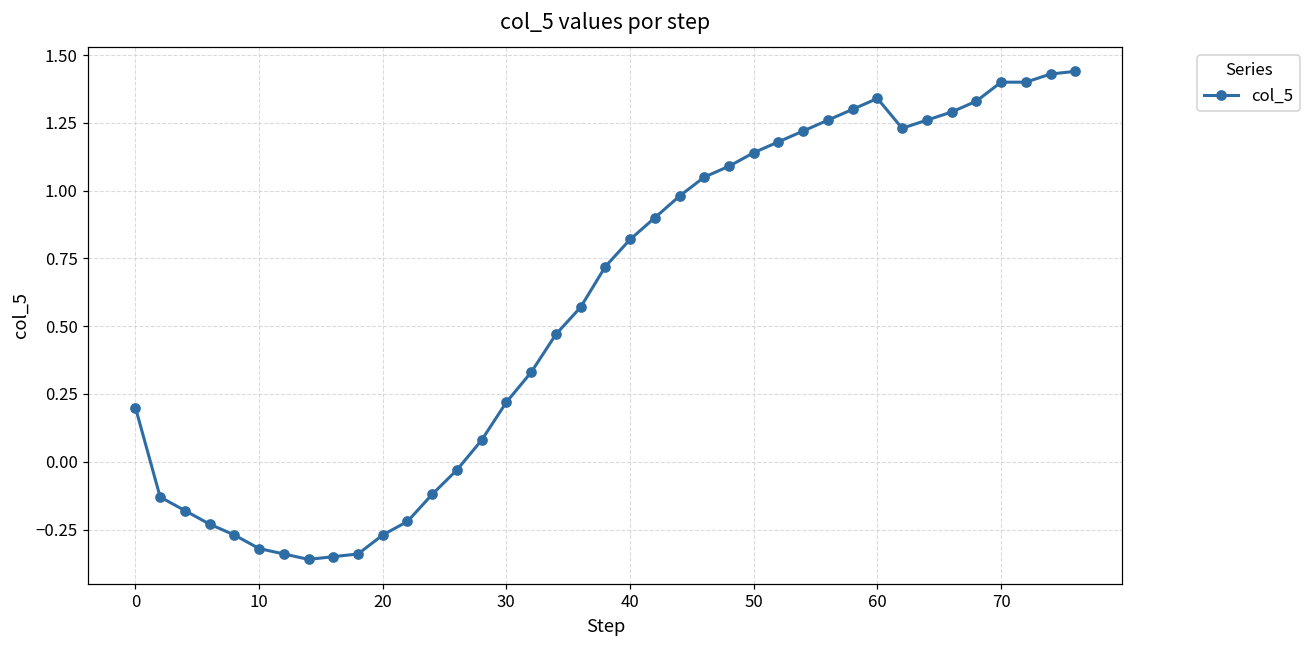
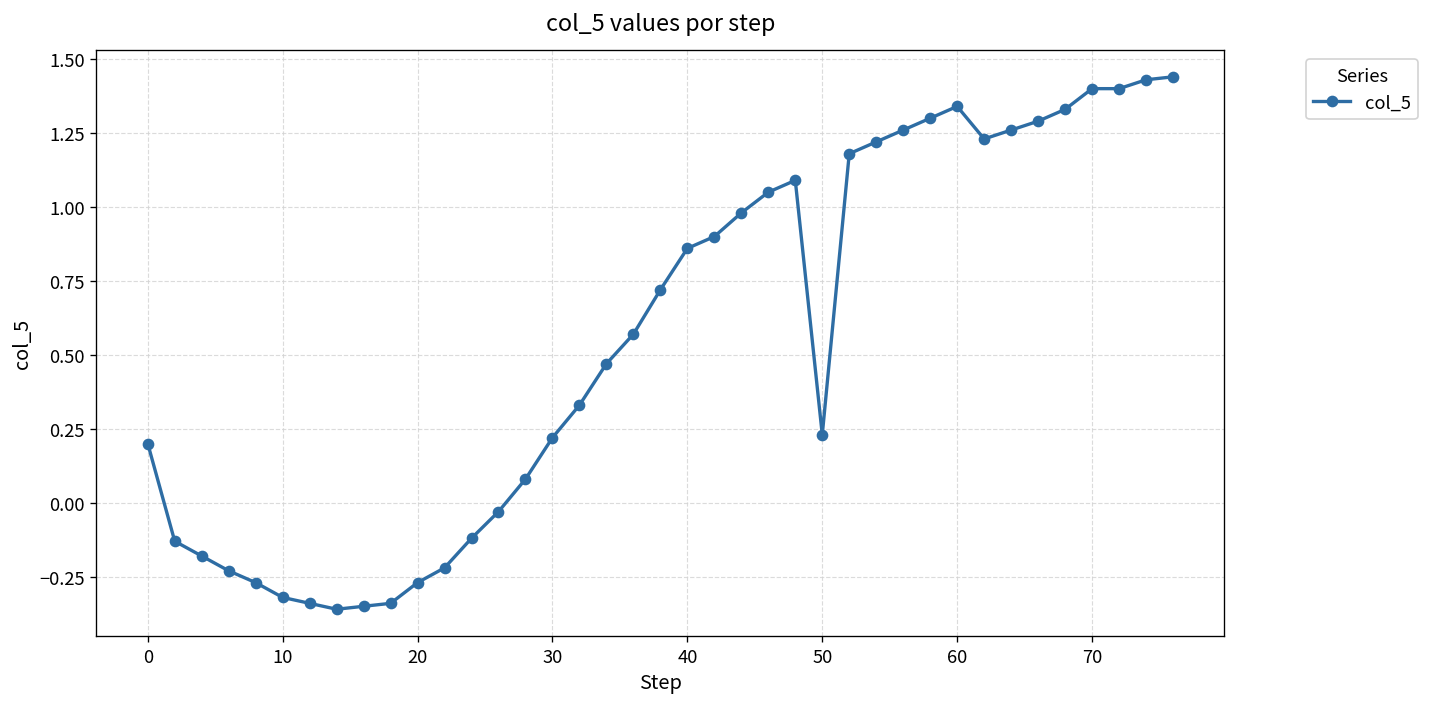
40: 0.82 -> 0.86
50: 1.14 -> 0.23
